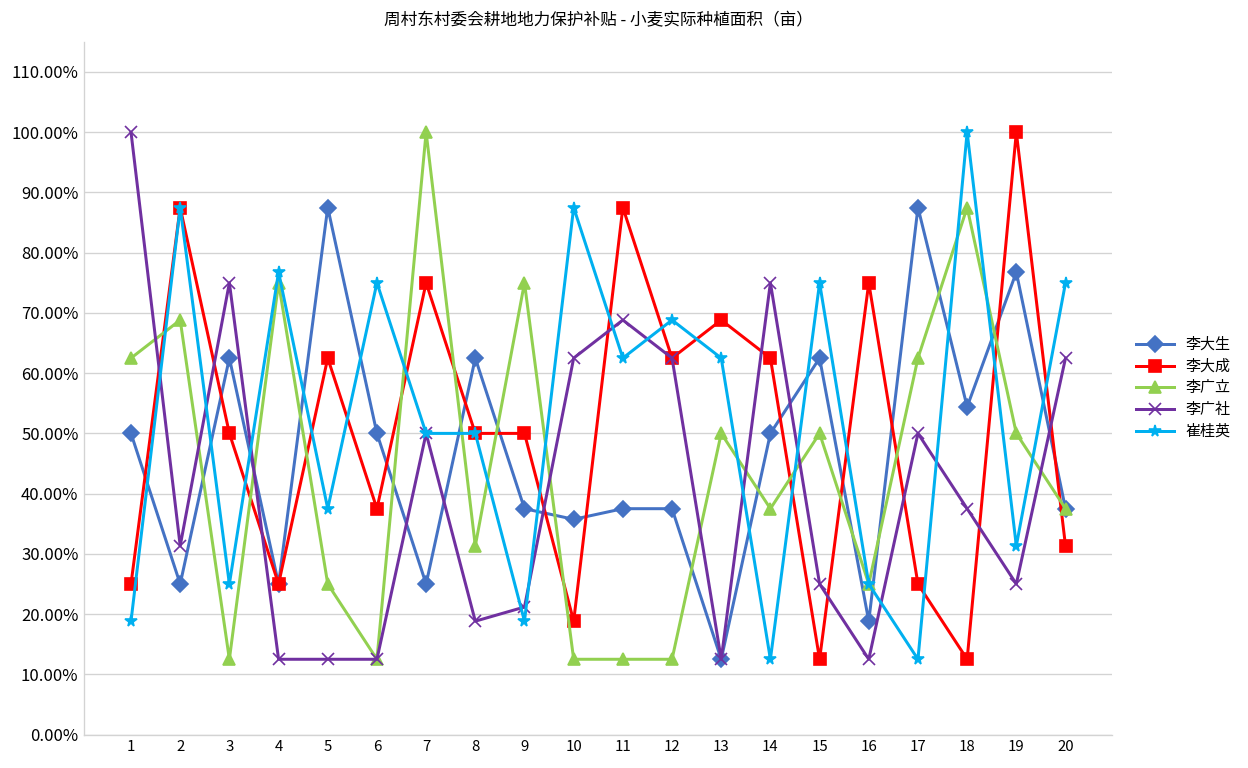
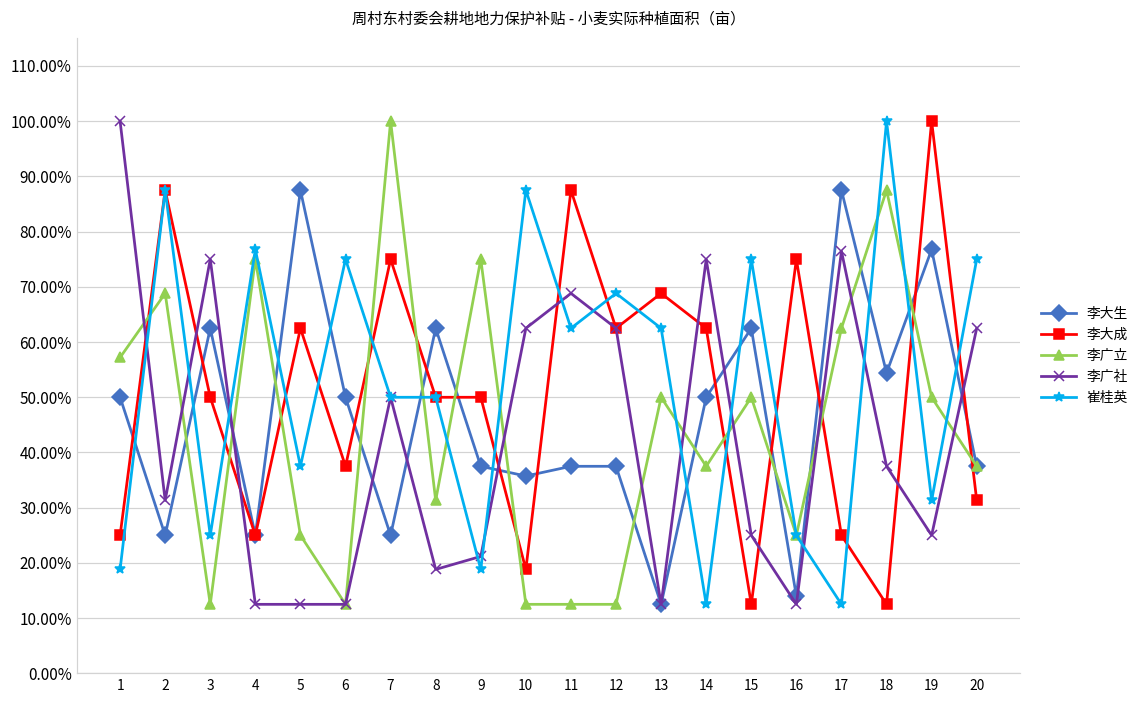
李广立, 1: 63% -> 57%
李大生, 16: 19% -> 14%
李广社, 17: 50% -> 76%
